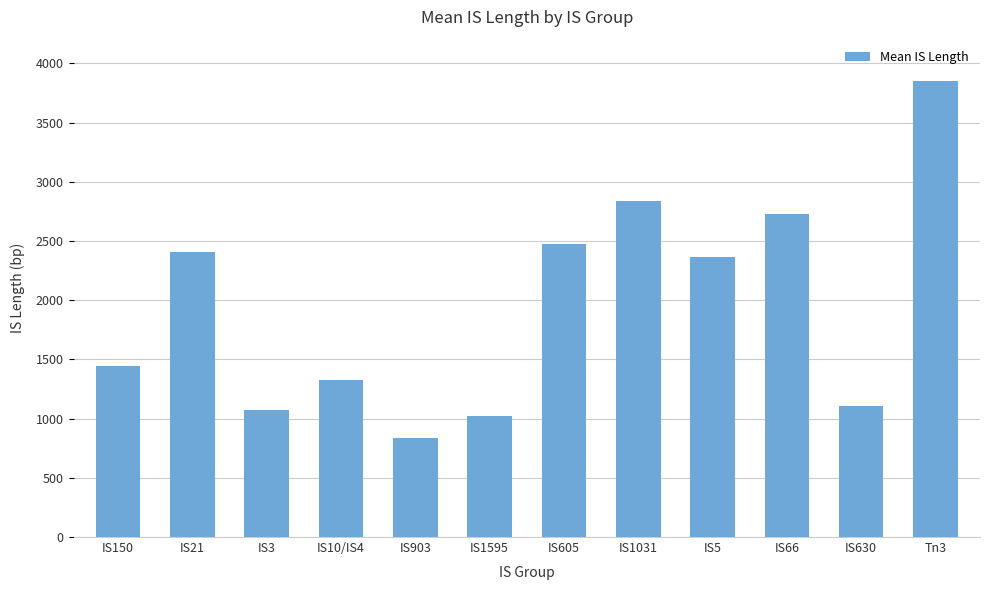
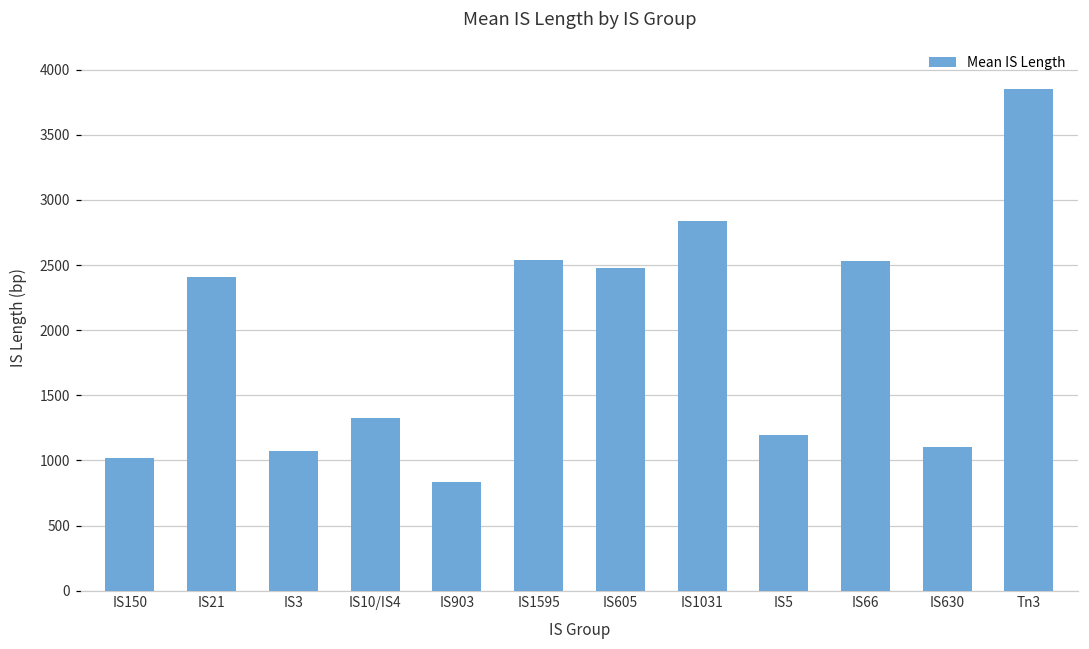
IS150: 1440 -> 1020
IS1595: 1020 -> 2540
IS5: 2360 -> 1200
IS66: 2720 -> 2530
